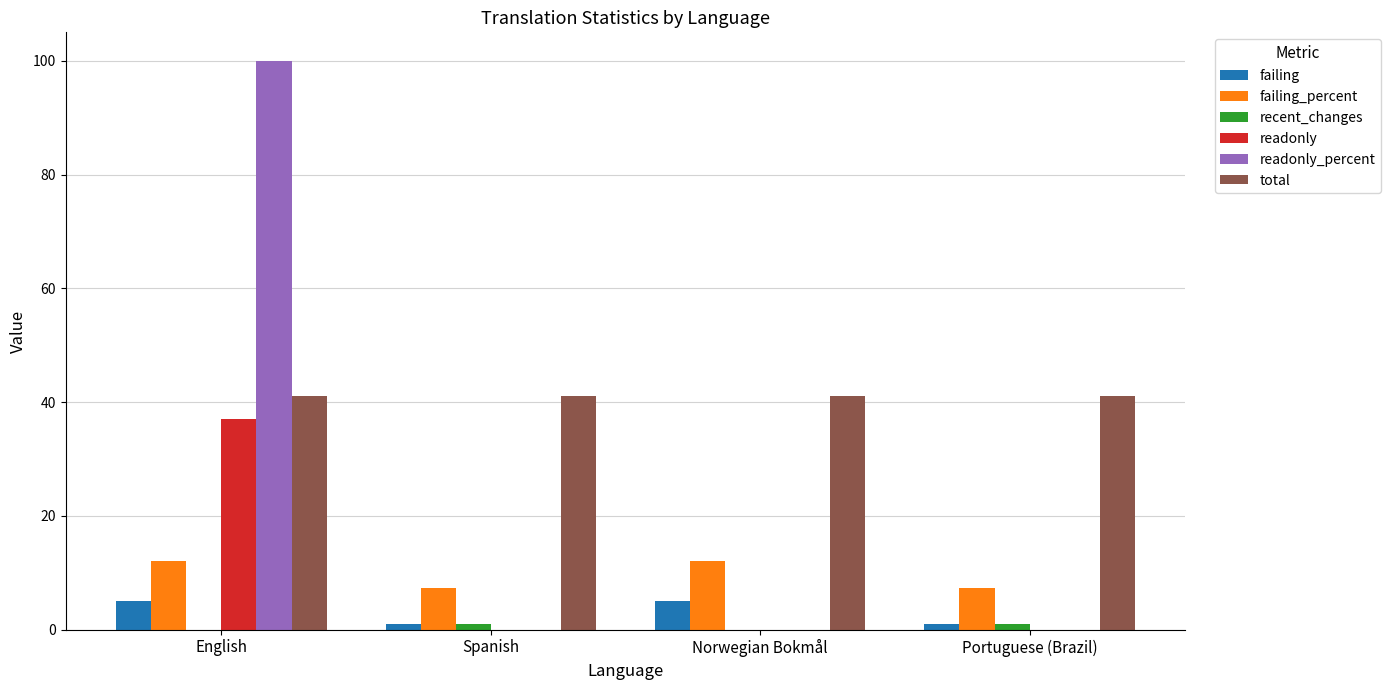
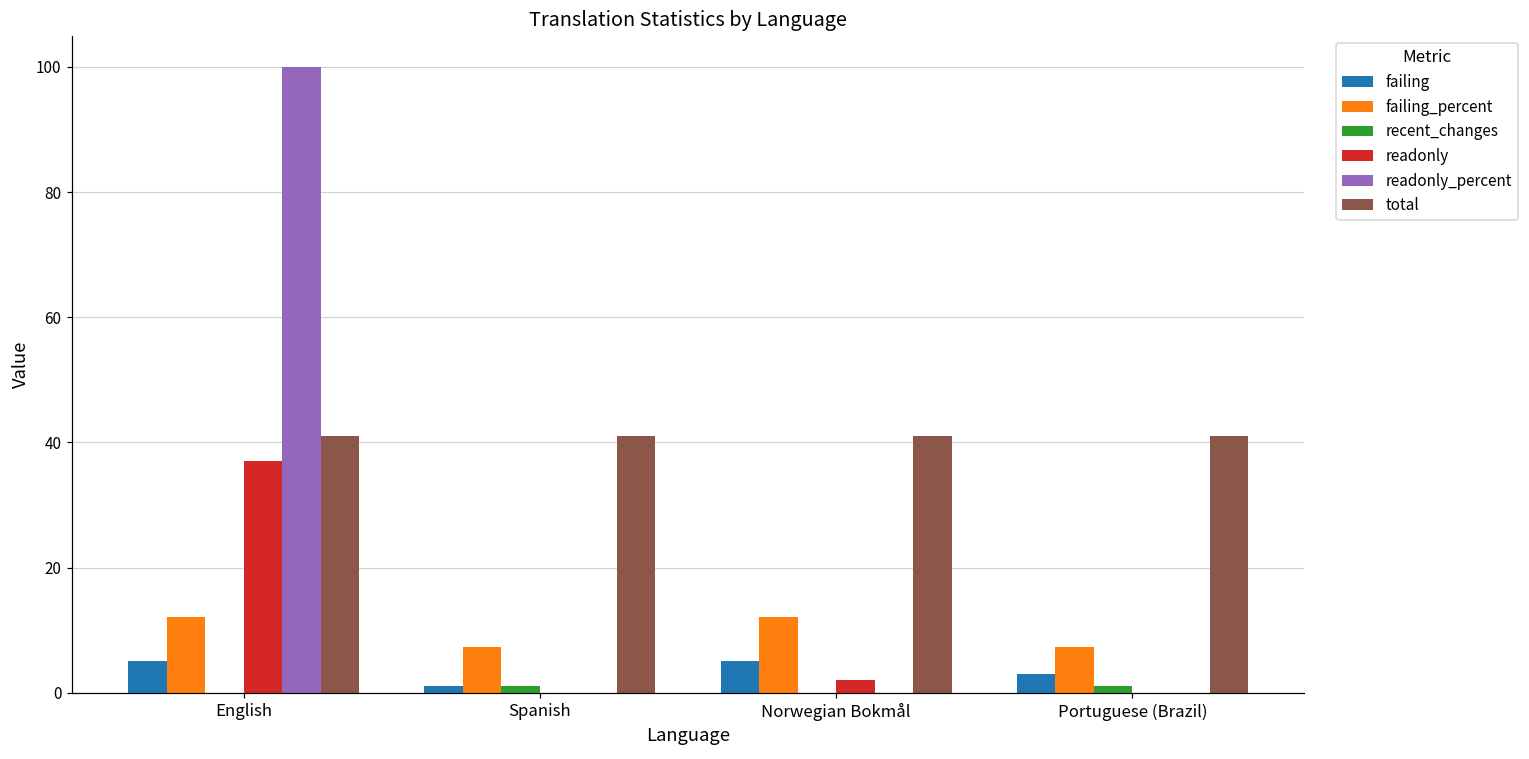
readonly, Norwegian Bokmål: 0 -> 2
failing, Portuguese (Brazil): 1 -> 3
